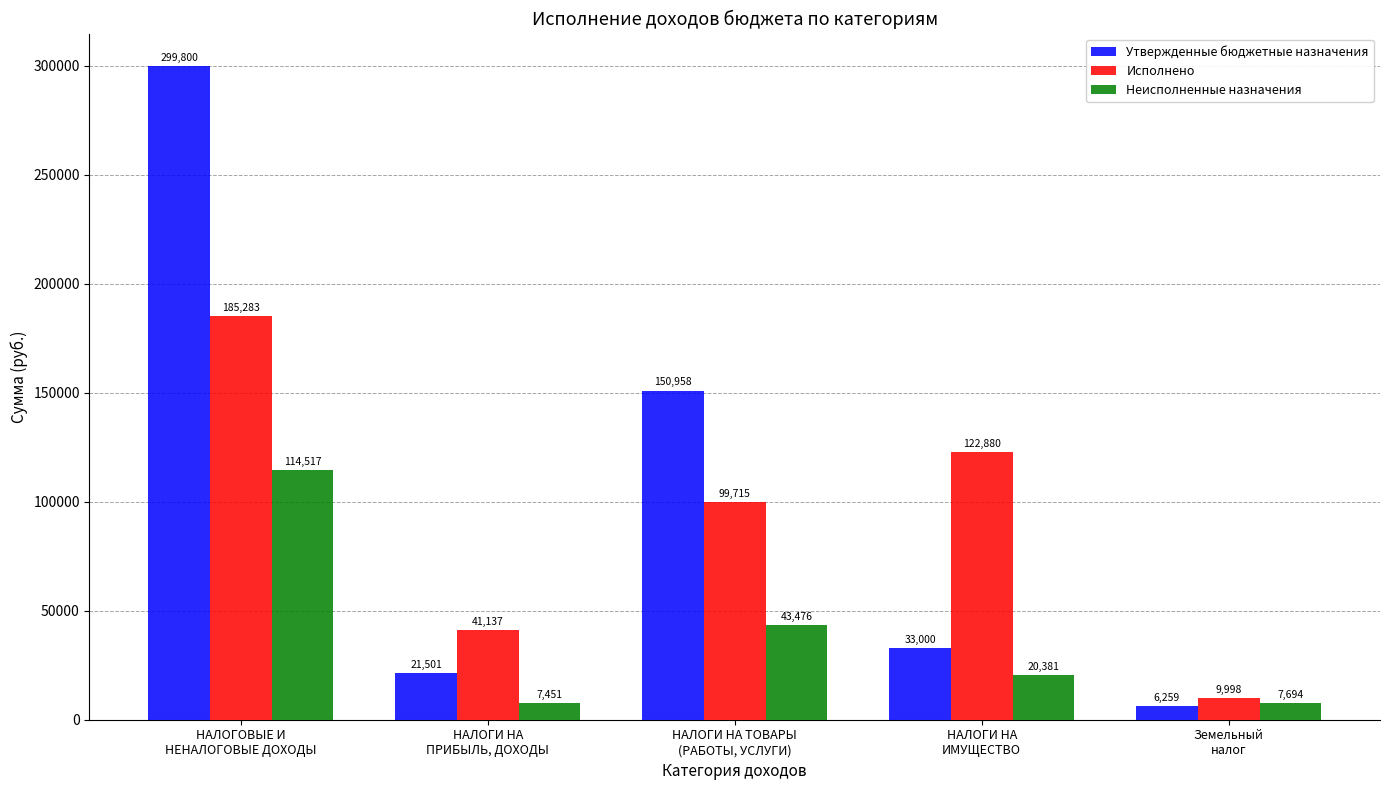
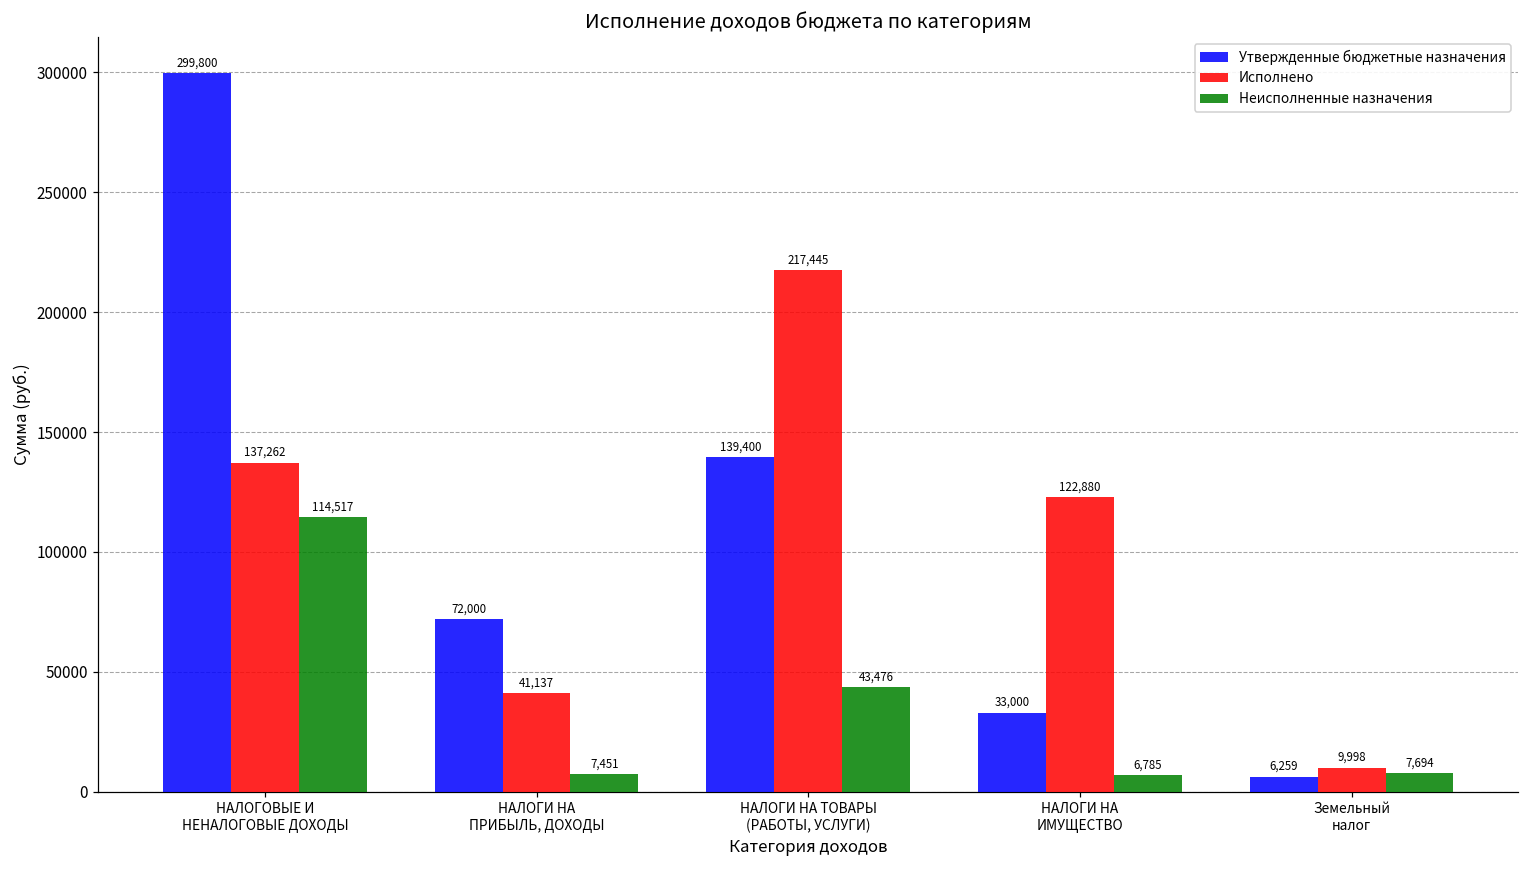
Исполнено, НАЛОГОВЫЕ И НЕНАЛОГОВЫЕ ДОХОДЫ: 185,283 -> 137,262
Утвержденные бюджетные назначения, НАЛОГИ НА ПРИБЫЛЬ, ДОХОДЫ: 21,501 -> 72,000
Утвержденные бюджетные назначения, НАЛОГИ НА ТОВАРЫ (РАБОТЫ, УСЛУГИ): 150,958 -> 139,400
Исполнено, НАЛОГИ НА ТОВАРЫ (РАБОТЫ, УСЛУГИ): 99,715 -> 217,445
Неисполненные назначения, НАЛОГИ НА ИМУЩЕСТВО: 20,381 -> 6,785
